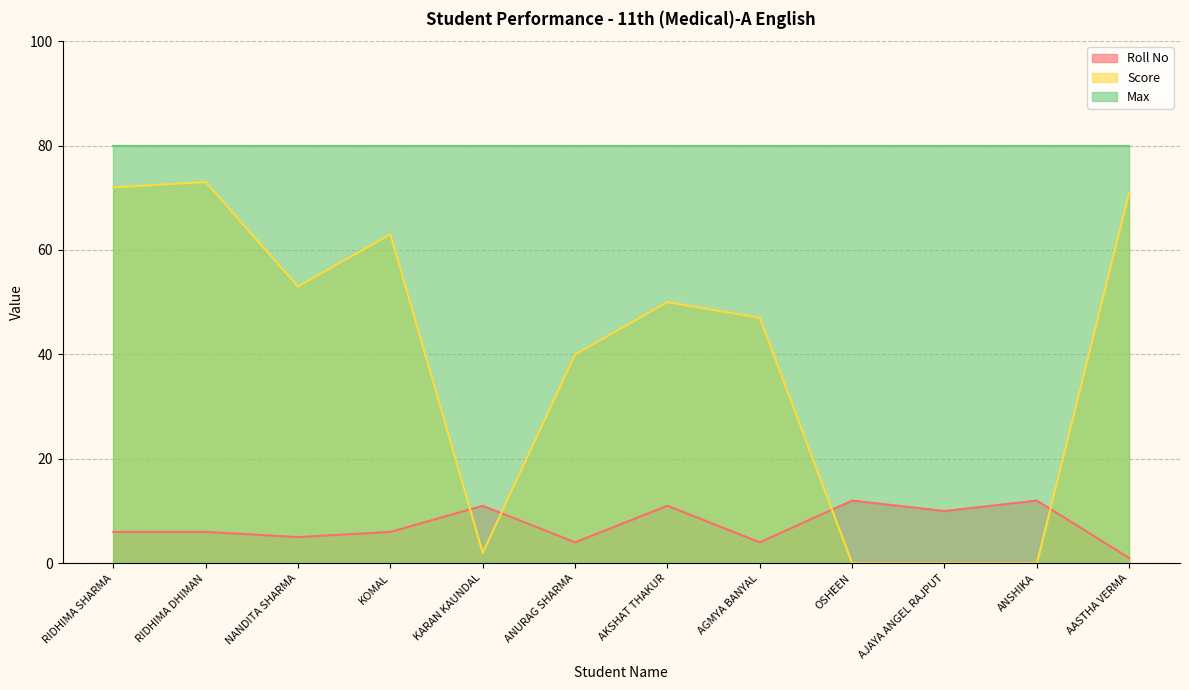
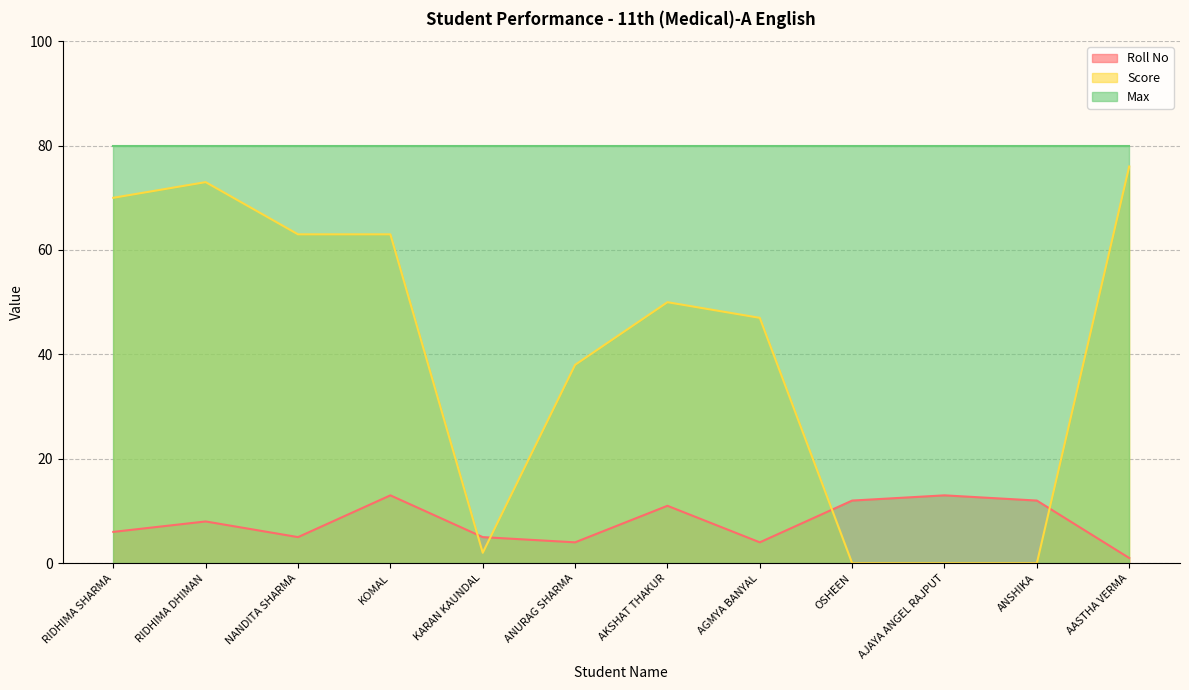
Score, RIDHIMA SHARMA: 72 -> 70
Roll No, RIDHIMA DHIMAN: 6 -> 8
Score, NANDITA SHARMA: 53 -> 63
Roll No, KOMAL: 6 -> 13
Roll No, KARAN KAUNDAL: 11 -> 5
Score, ANURAG SHARMA: 40 -> 38
Roll No, AJAYA ANGEL RAJPUT: 10 -> 13
Score, AASTHA VERMA: 71 -> 76
